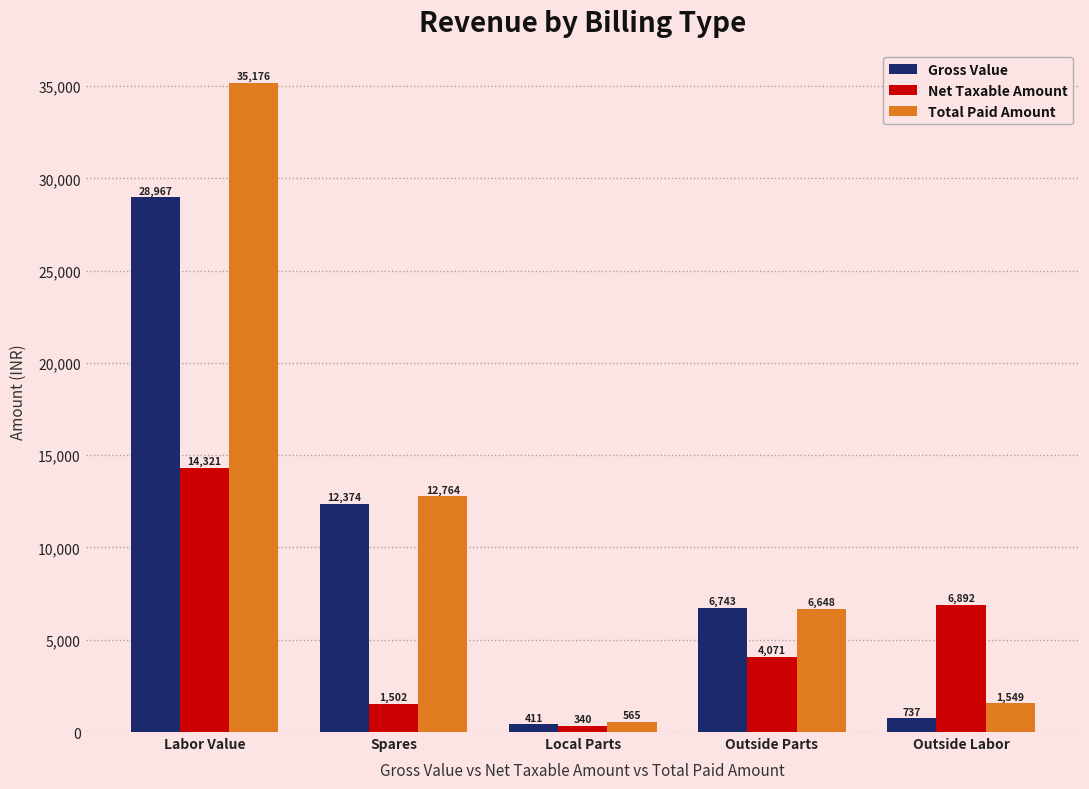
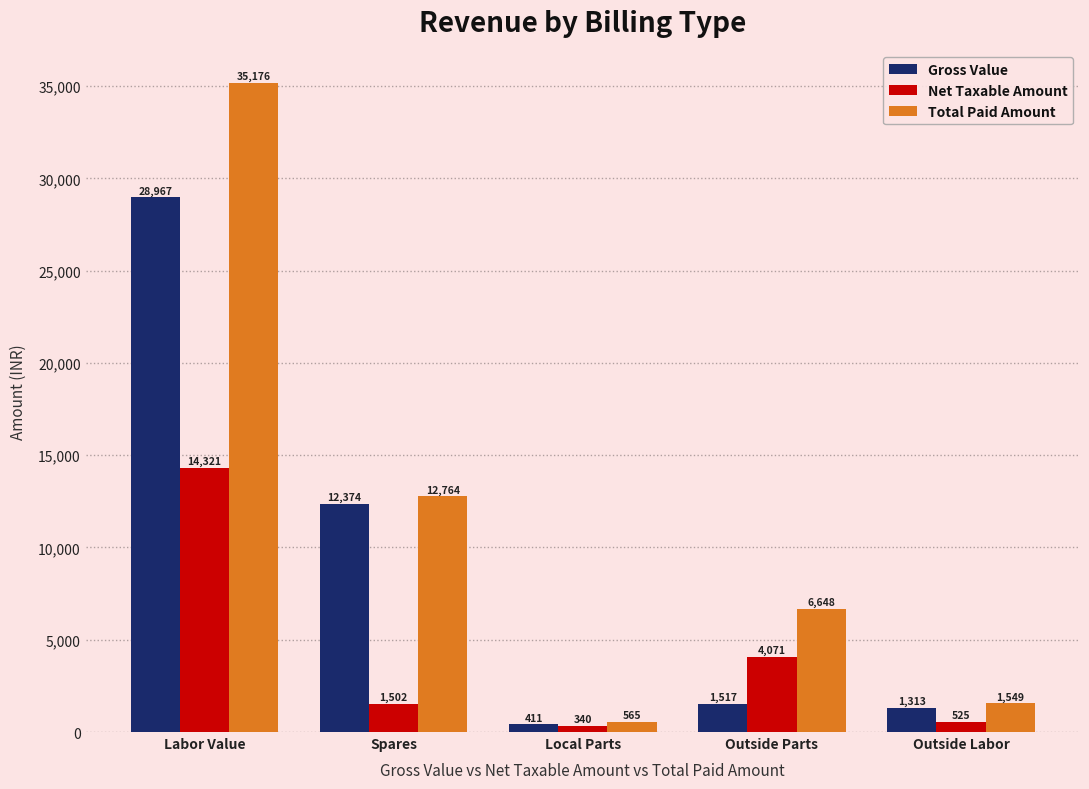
Gross Value, Outside Parts: 6,743 -> 1,517
Gross Value, Outside Labor: 737 -> 1,313
Net Taxable Amount, Outside Labor: 6,892 -> 525
